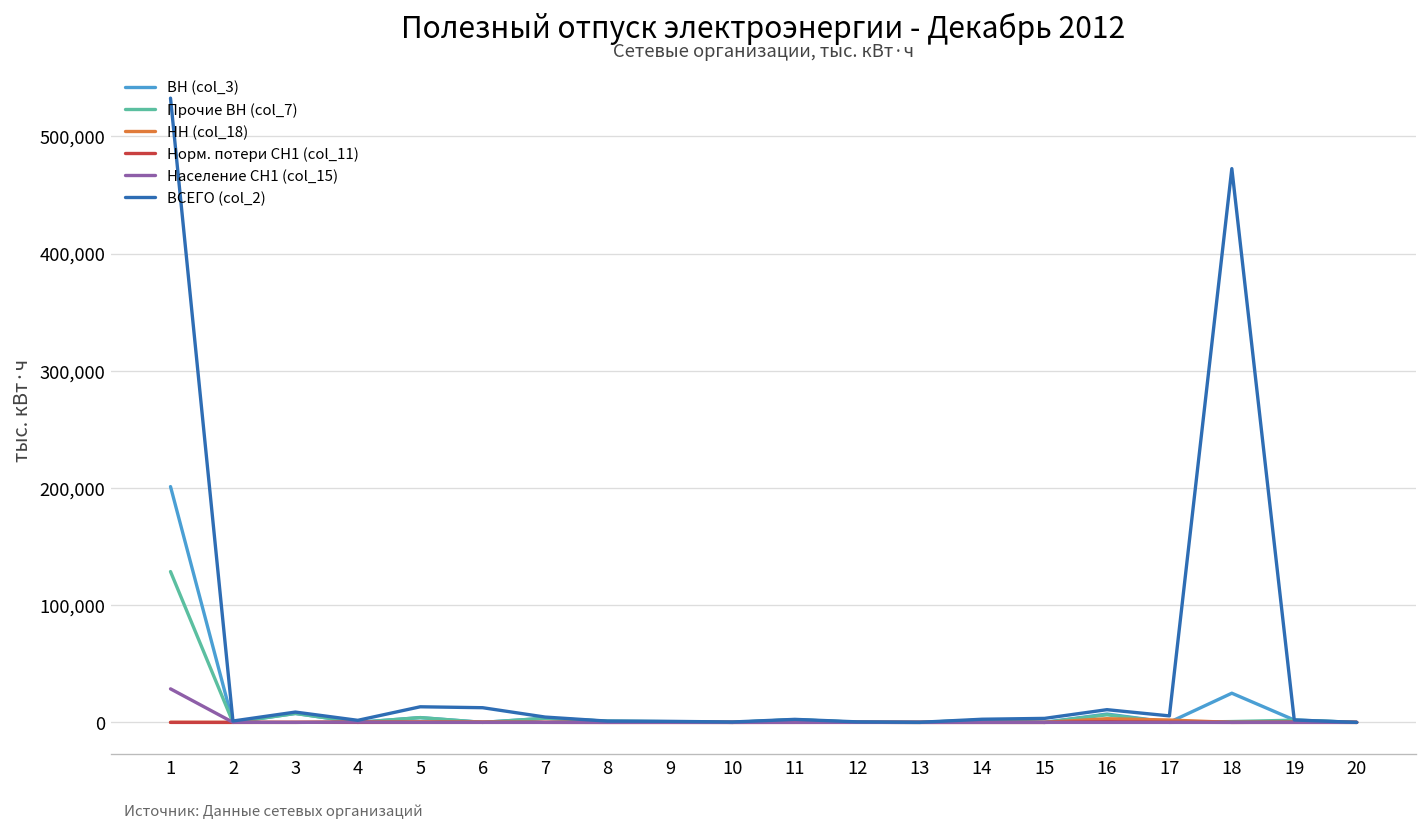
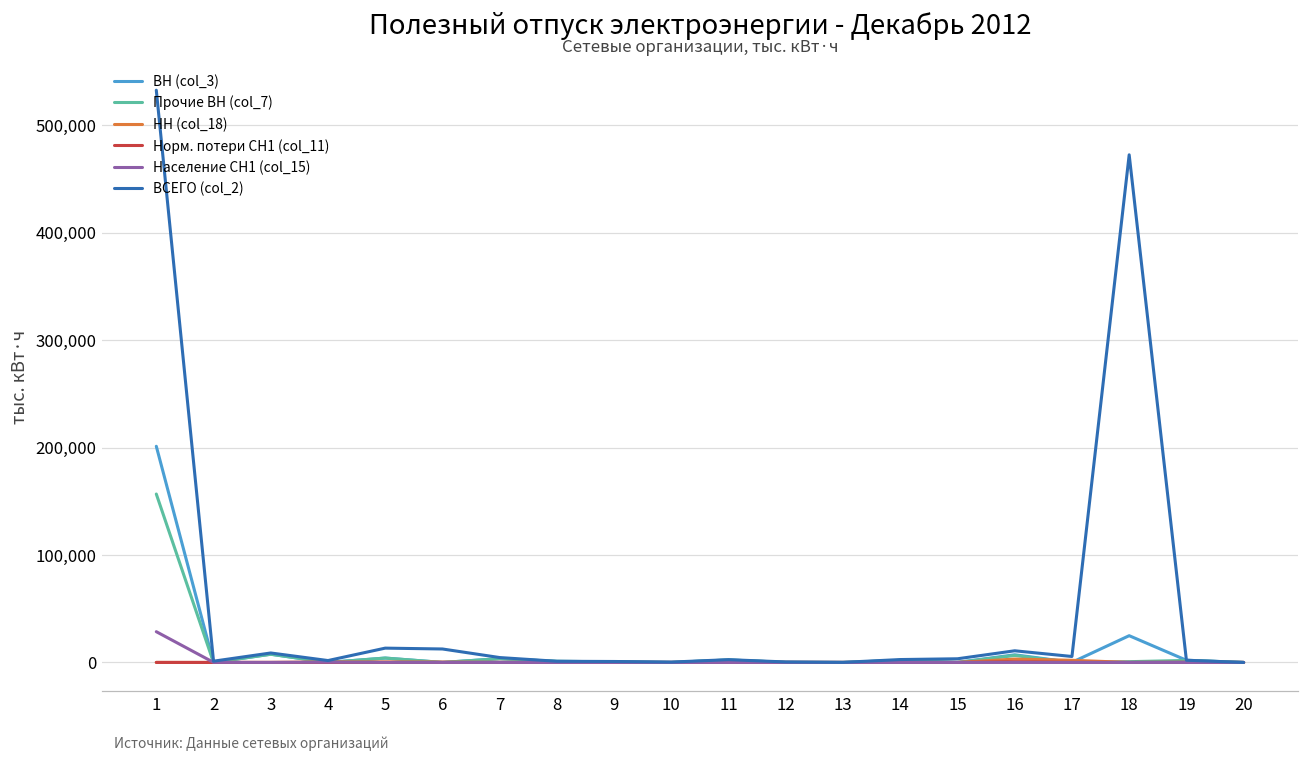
Прочие ВН (col_7), 1: 130,000 -> 160,000
